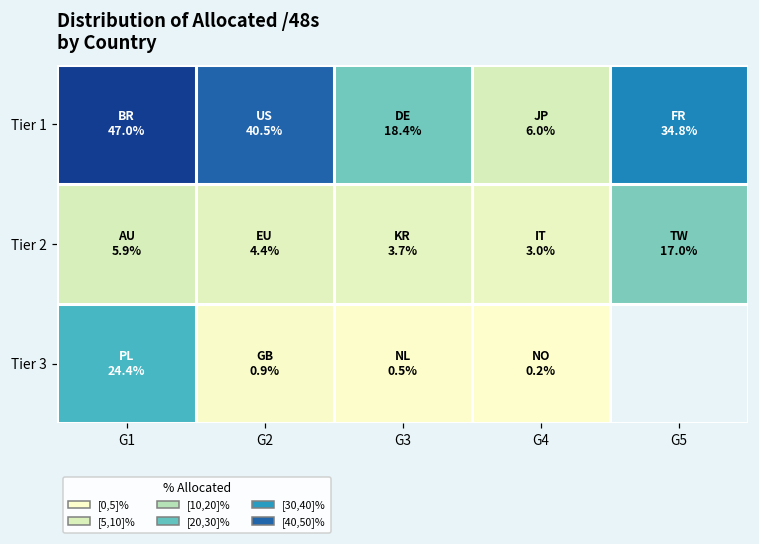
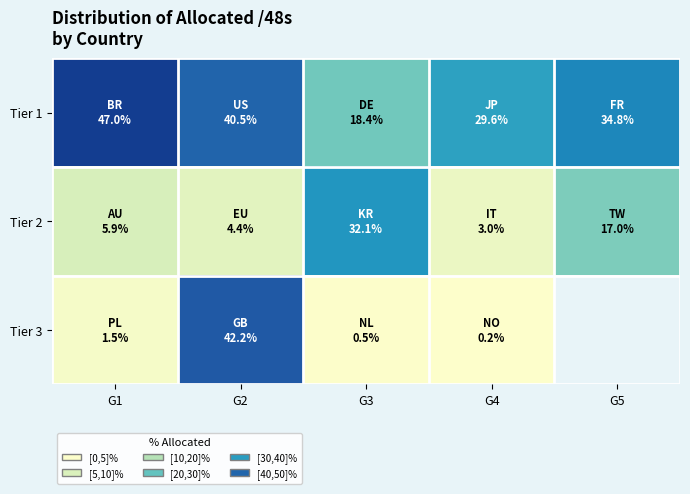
Tier 1, G4: 6.0% -> 29.6%
Tier 2, G3: 3.7% -> 32.1%
Tier 3, G1: 24.4% -> 1.5%
Tier 3, G2: 0.9% -> 42.2%
